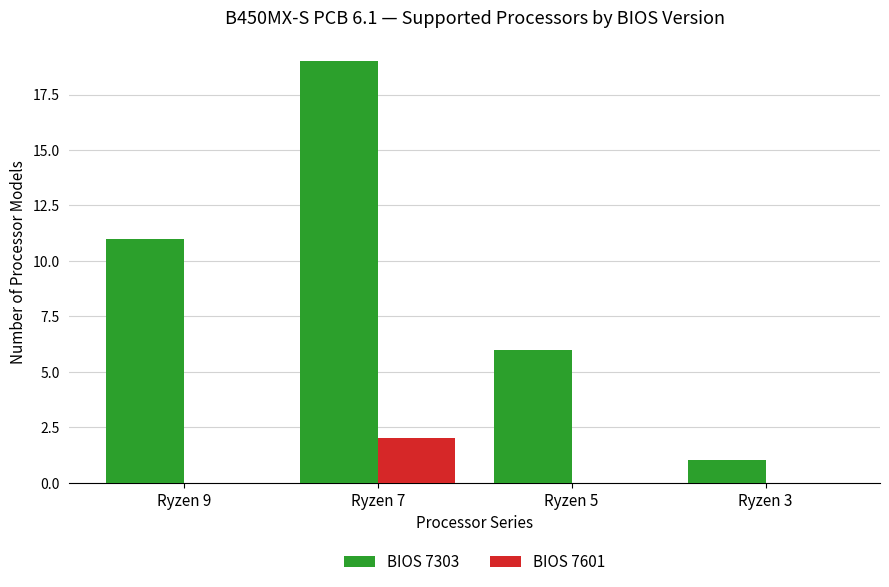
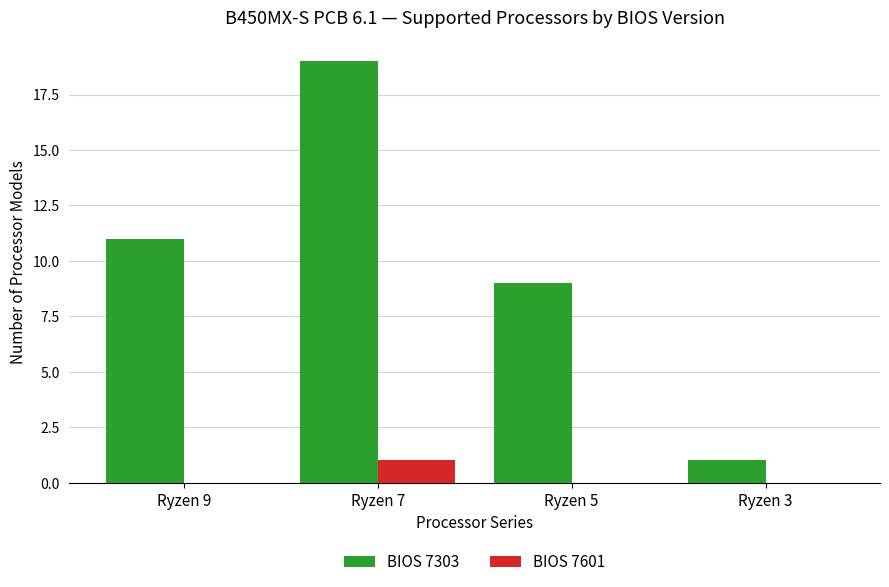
BIOS 7601, Ryzen 7: 2 -> 1
BIOS 7303, Ryzen 5: 6 -> 9
